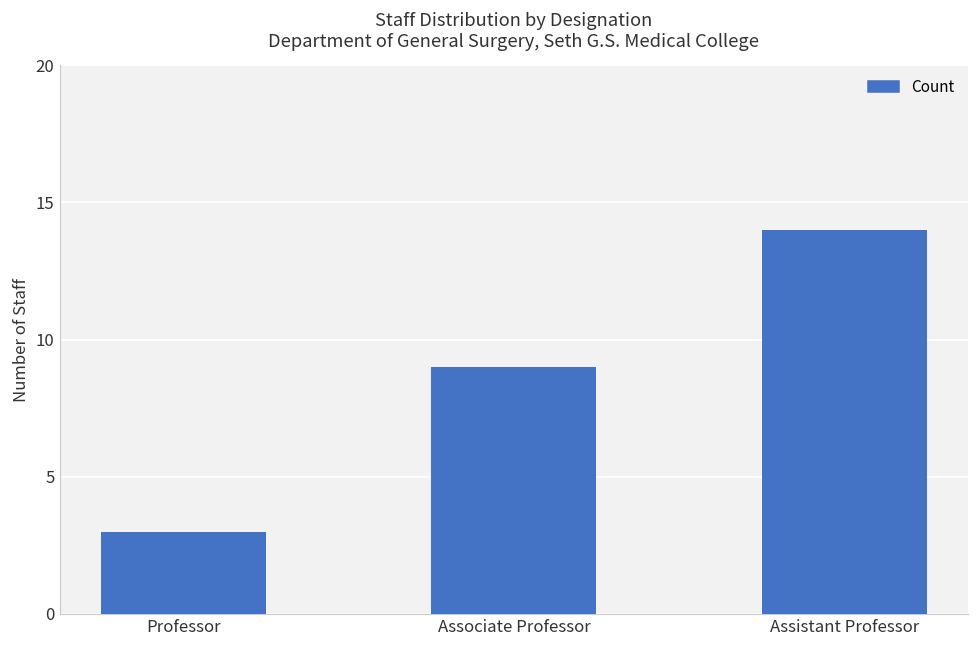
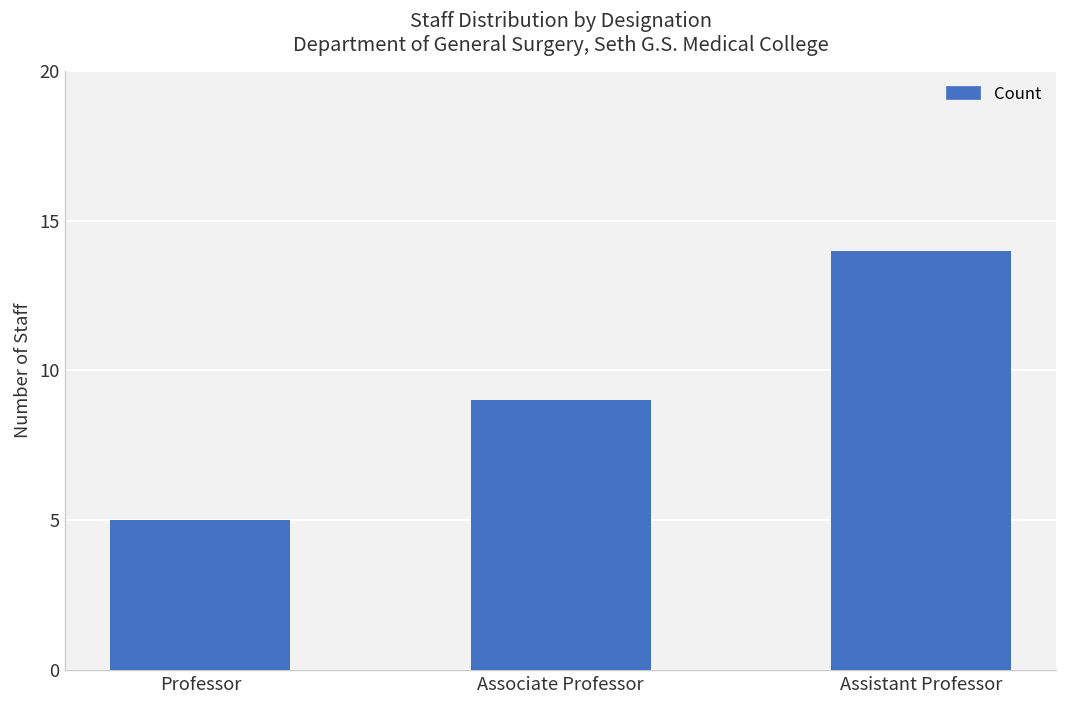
Professor: 3 -> 5
